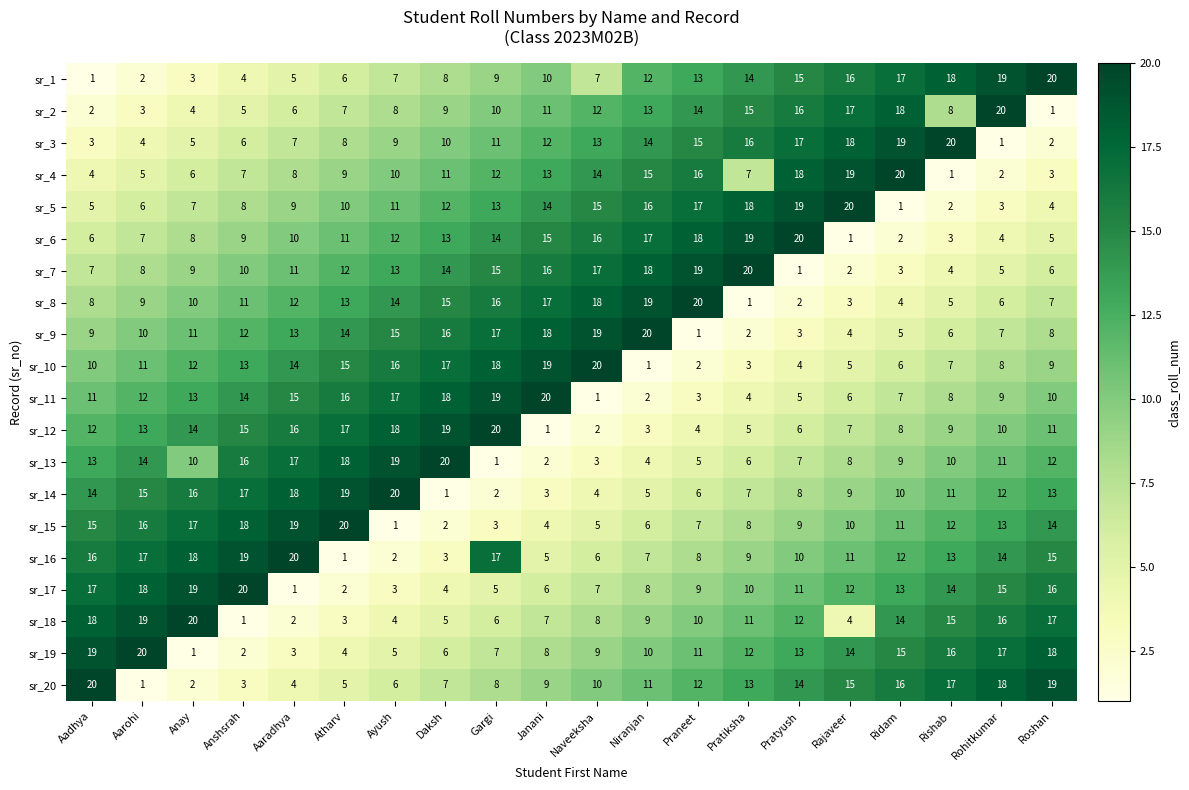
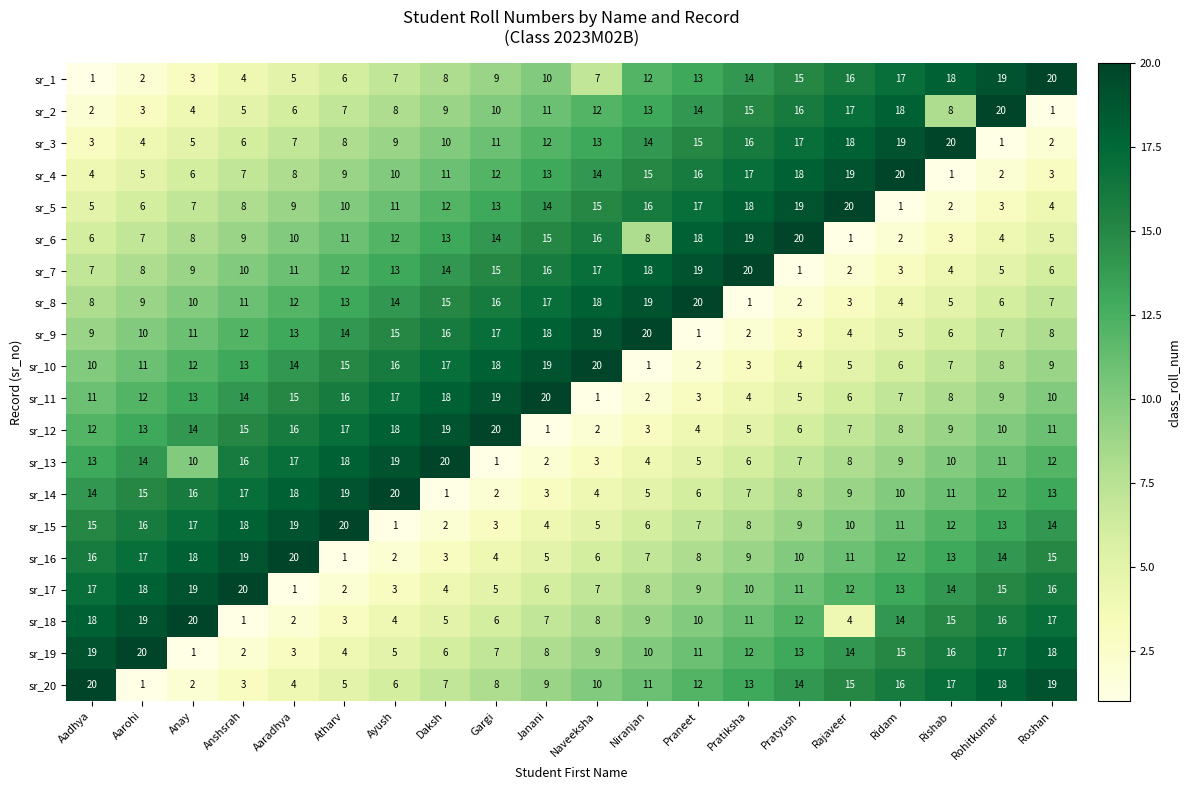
sr_4, Pratiksha: 7 -> 17
sr_6, Niranjan: 17 -> 8
sr_16, Gargi: 17 -> 4
